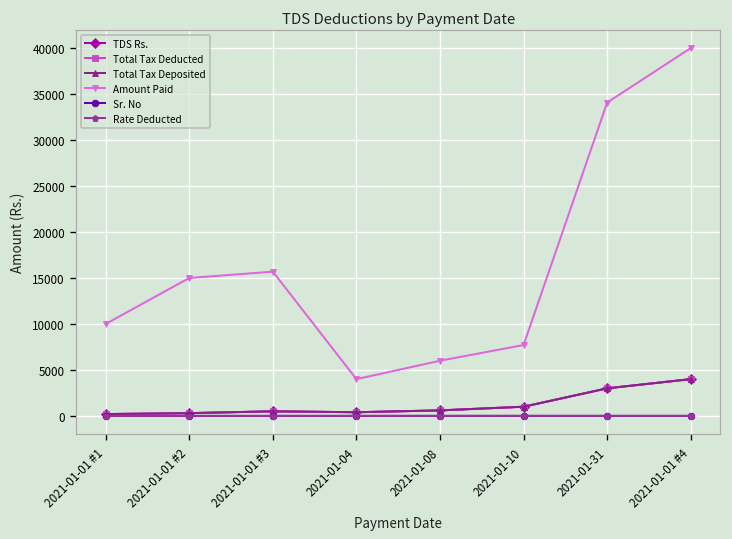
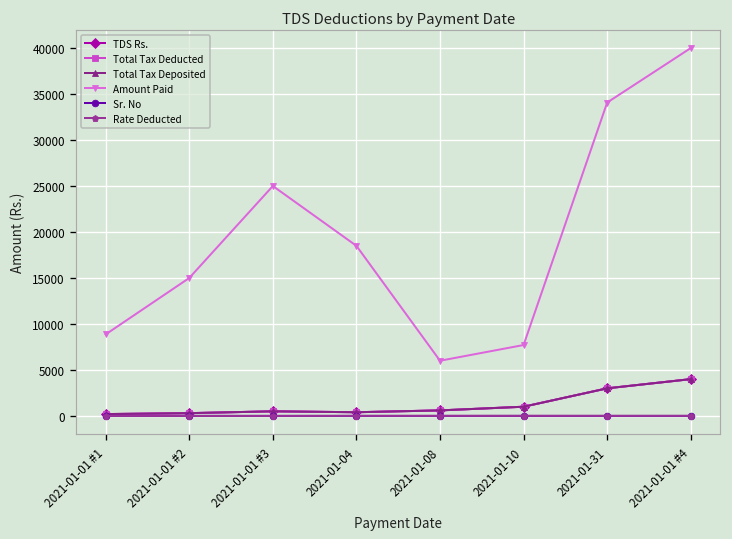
Amount Paid, 2021-01-01 #1: 10000 -> 9000
Amount Paid, 2021-01-01 #3: 16000 -> 25000
Amount Paid, 2021-01-04: 4000 -> 18000
